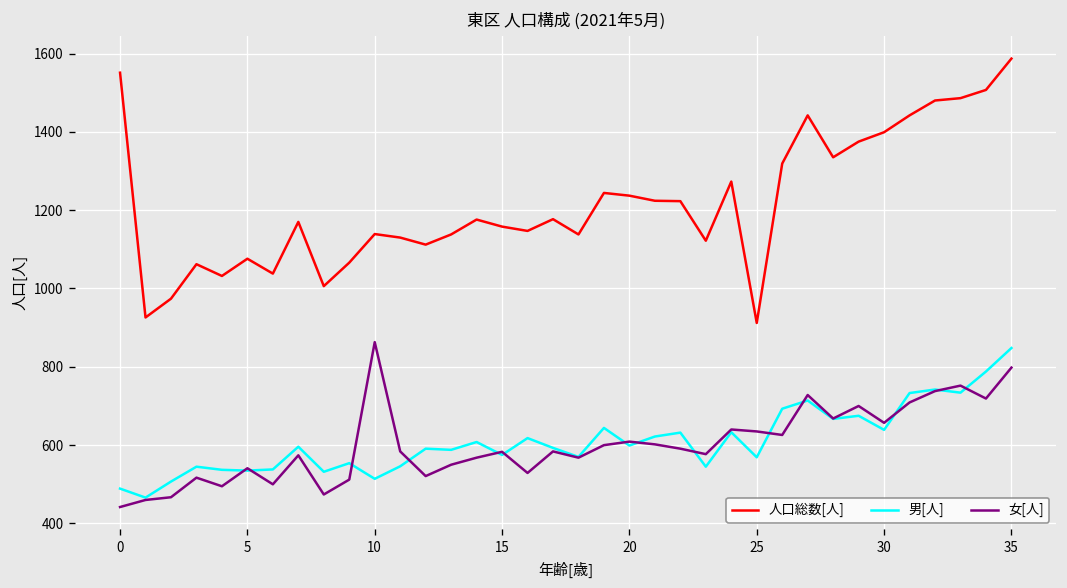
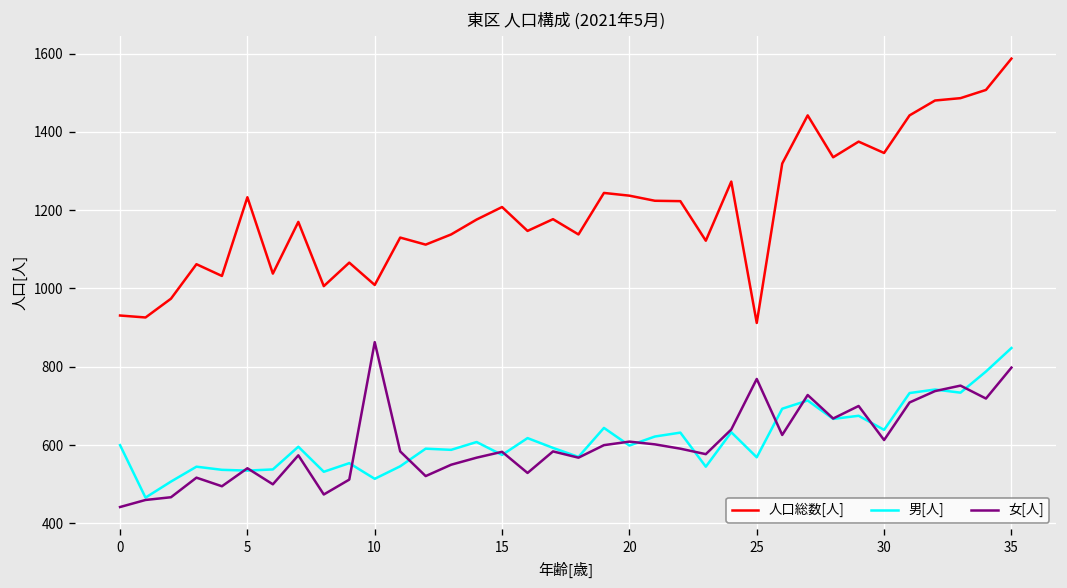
人口総数[人], 0: 1550 -> 930
男[人], 0: 490 -> 600
人口総数[人], 5: 1080 -> 1230
人口総数[人], 10: 1140 -> 1010
人口総数[人], 15: 1160 -> 1210
女[人], 25: 640 -> 770
人口総数[人], 30: 1400 -> 1350
女[人], 30: 660 -> 610
